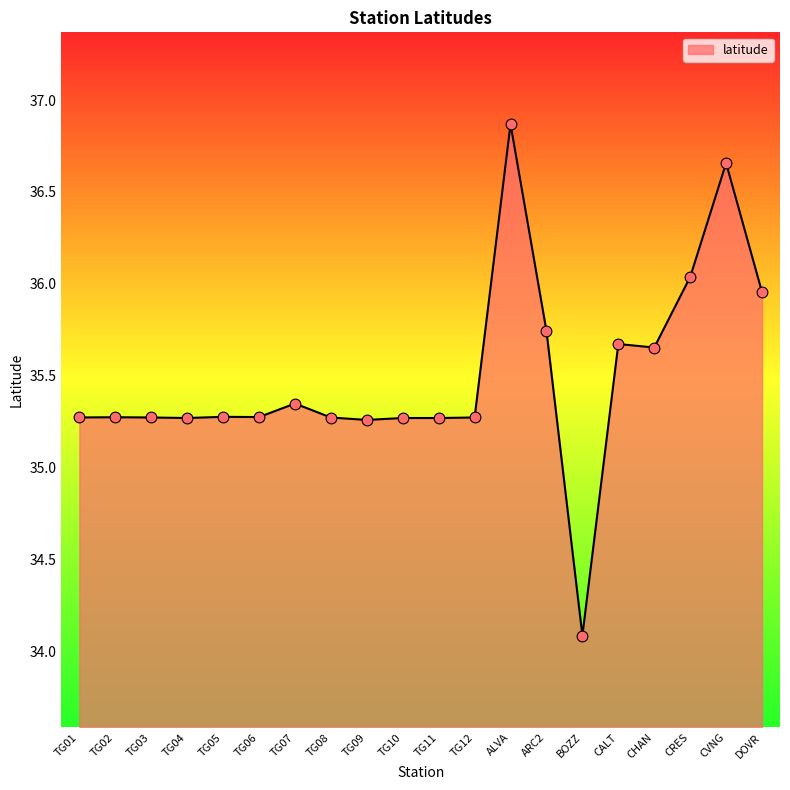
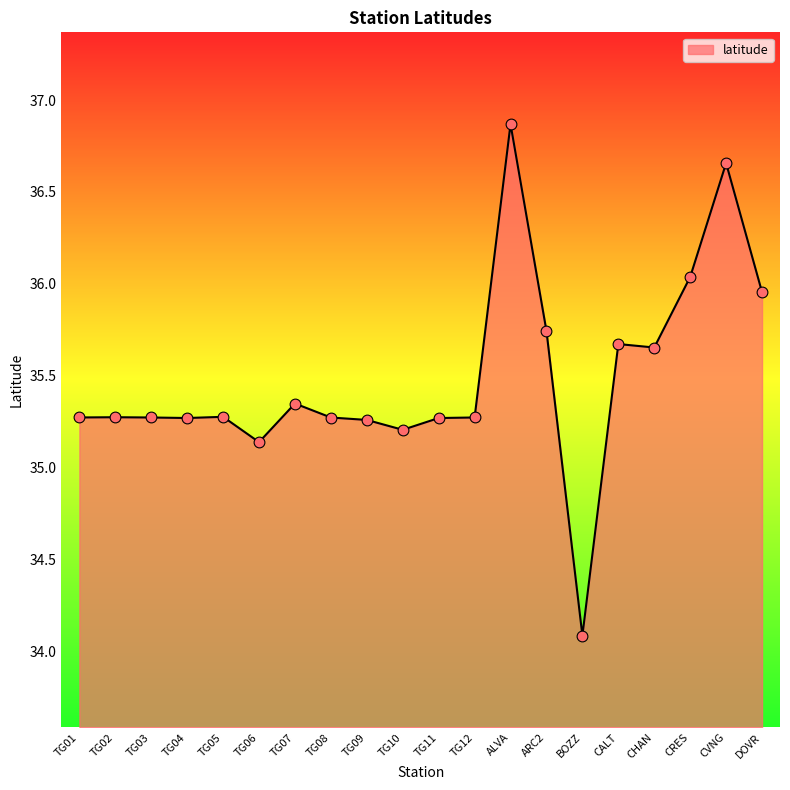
TG06: 35.27 -> 35.14
TG10: 35.27 -> 35.20
